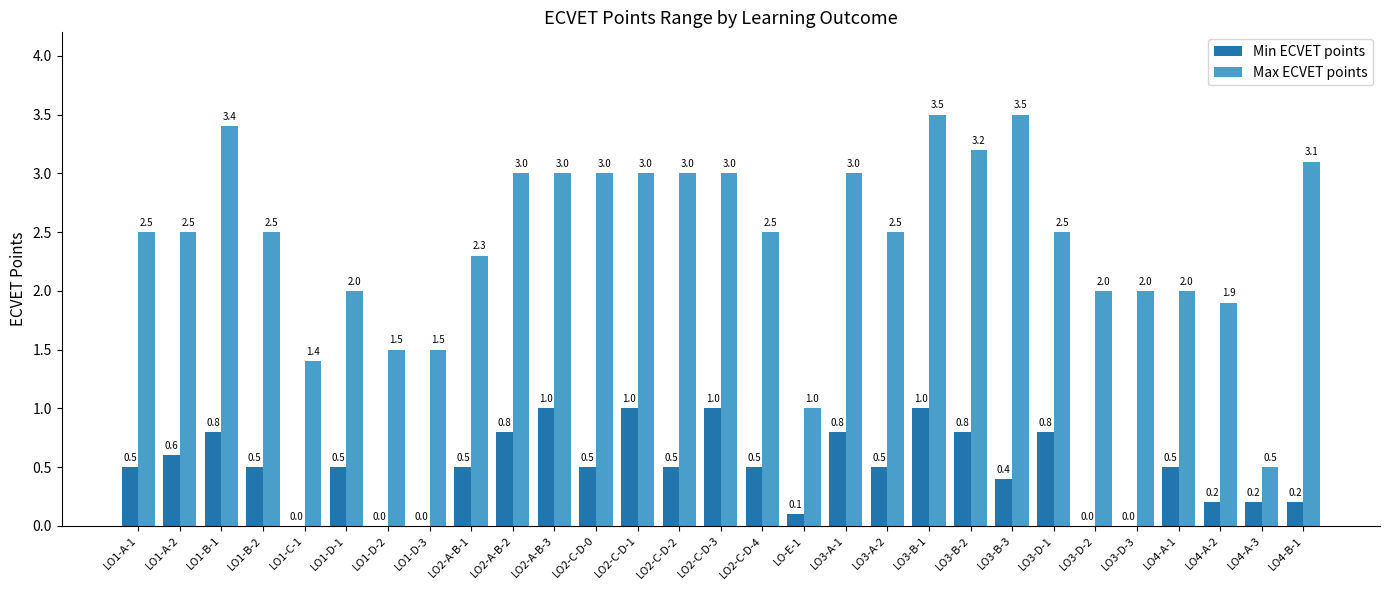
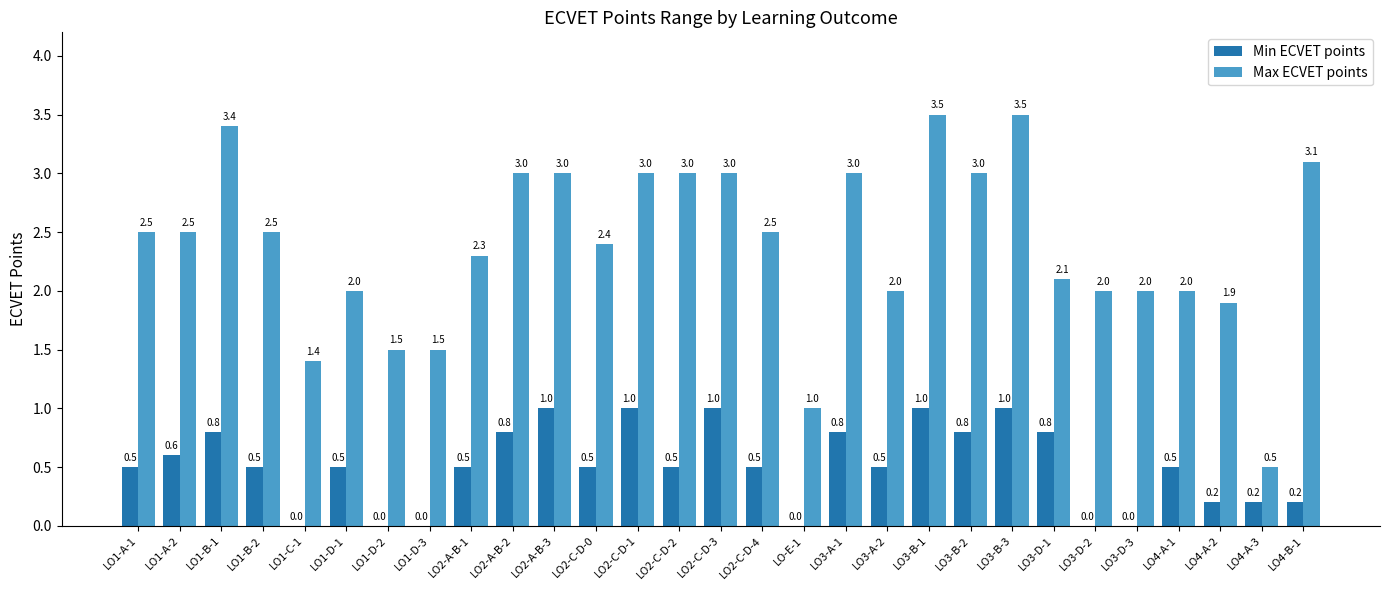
Max ECVET points, LO2-C-D-0: 3.0 -> 2.4
Min ECVET points, LO-E-1: 0.1 -> 0.0
Max ECVET points, LO3-A-2: 2.5 -> 2.0
Max ECVET points, LO3-B-2: 3.2 -> 3.0
Min ECVET points, LO3-B-3: 0.4 -> 1.0
Max ECVET points, LO3-D-1: 2.5 -> 2.1
